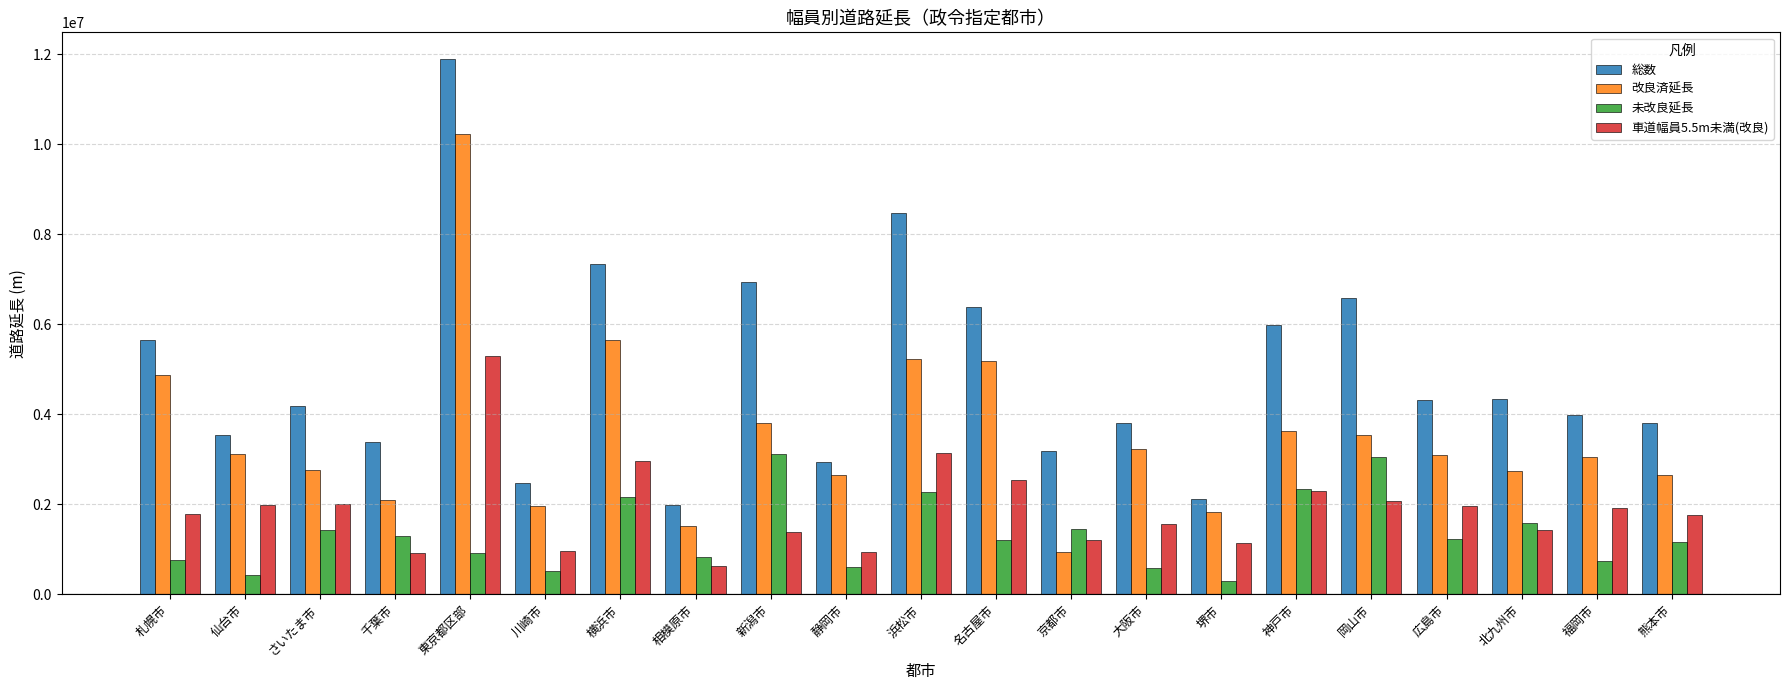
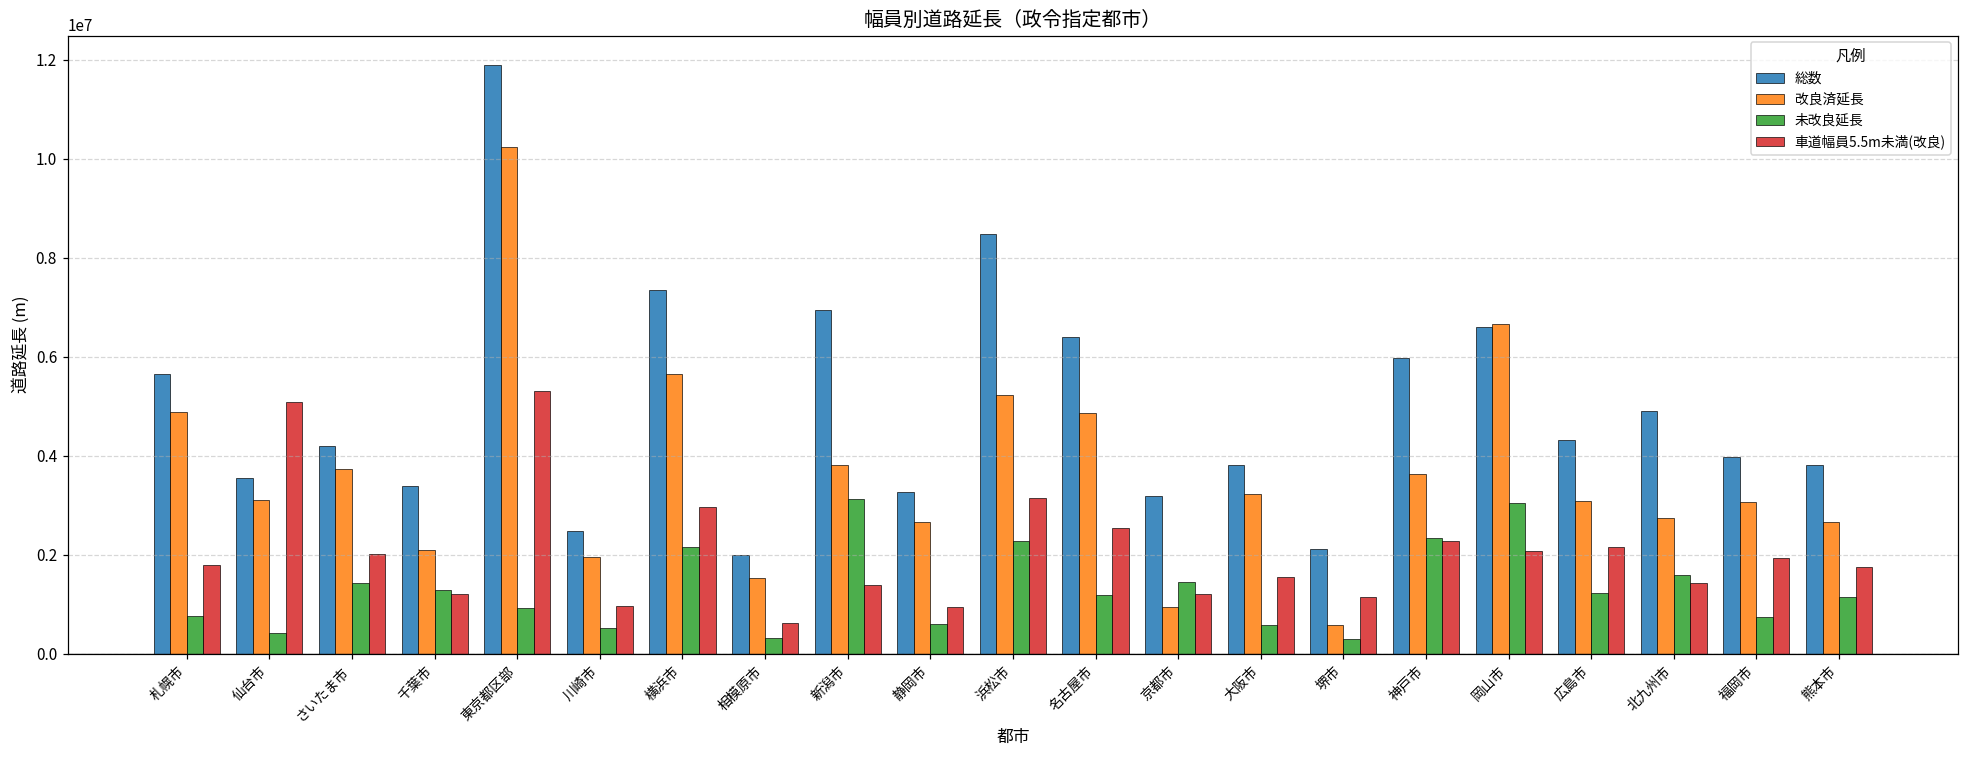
車道幅員5.5m未満(改良), 仙台市: 2000000 -> 5100000
改良済延長, さいたま市: 2800000 -> 3700000
車道幅員5.5m未満(改良), 千葉市: 900000 -> 1200000
未改良延長, 相模原市: 800000 -> 300000
総数, 静岡市: 2900000 -> 3300000
改良済延長, 名古屋市: 5200000 -> 4900000
改良済延長, 堺市: 1800000 -> 600000
改良済延長, 岡山市: 3500000 -> 6700000
車道幅員5.5m未満(改良), 広島市: 2000000 -> 2200000
総数, 北九州市: 4300000 -> 4900000
